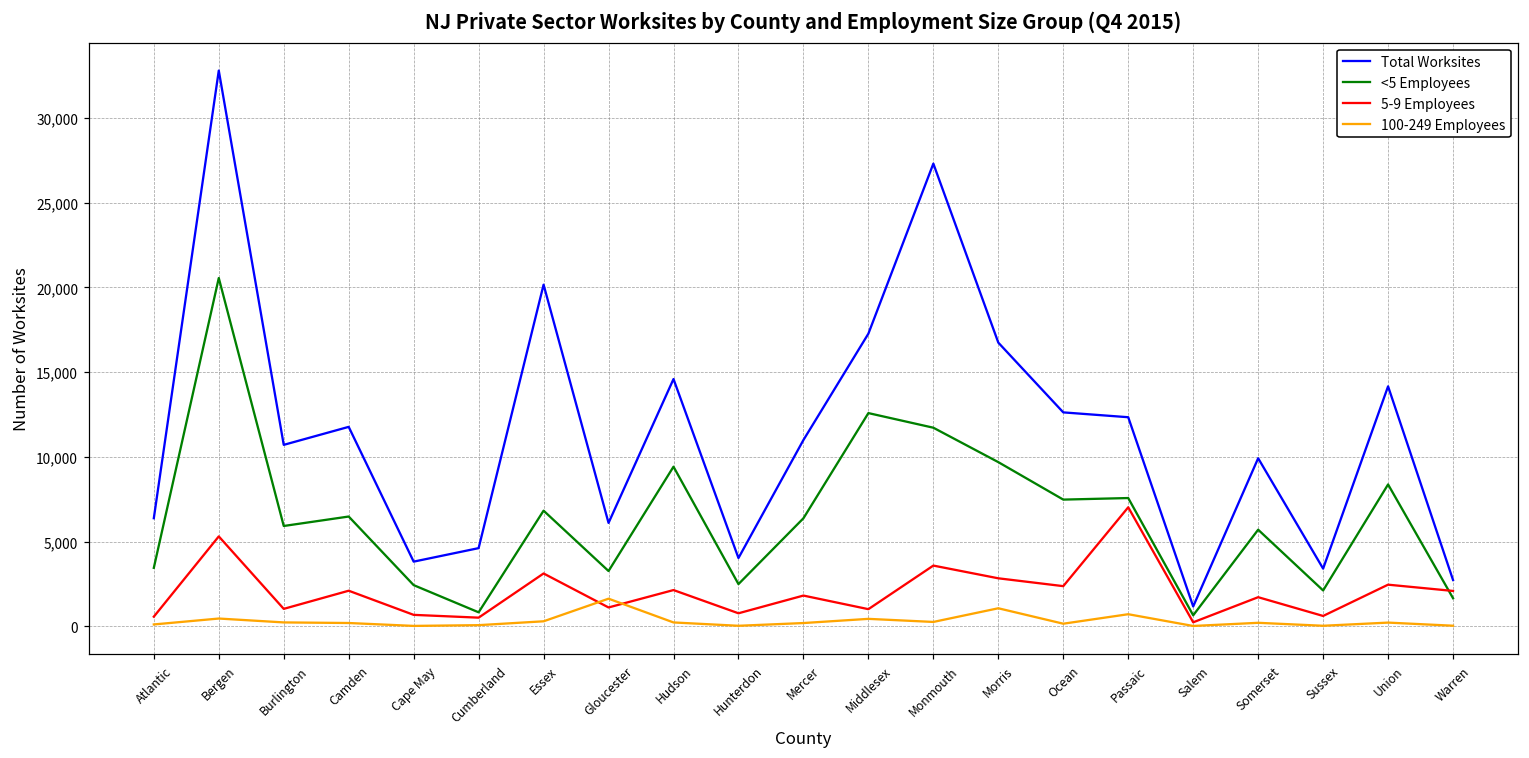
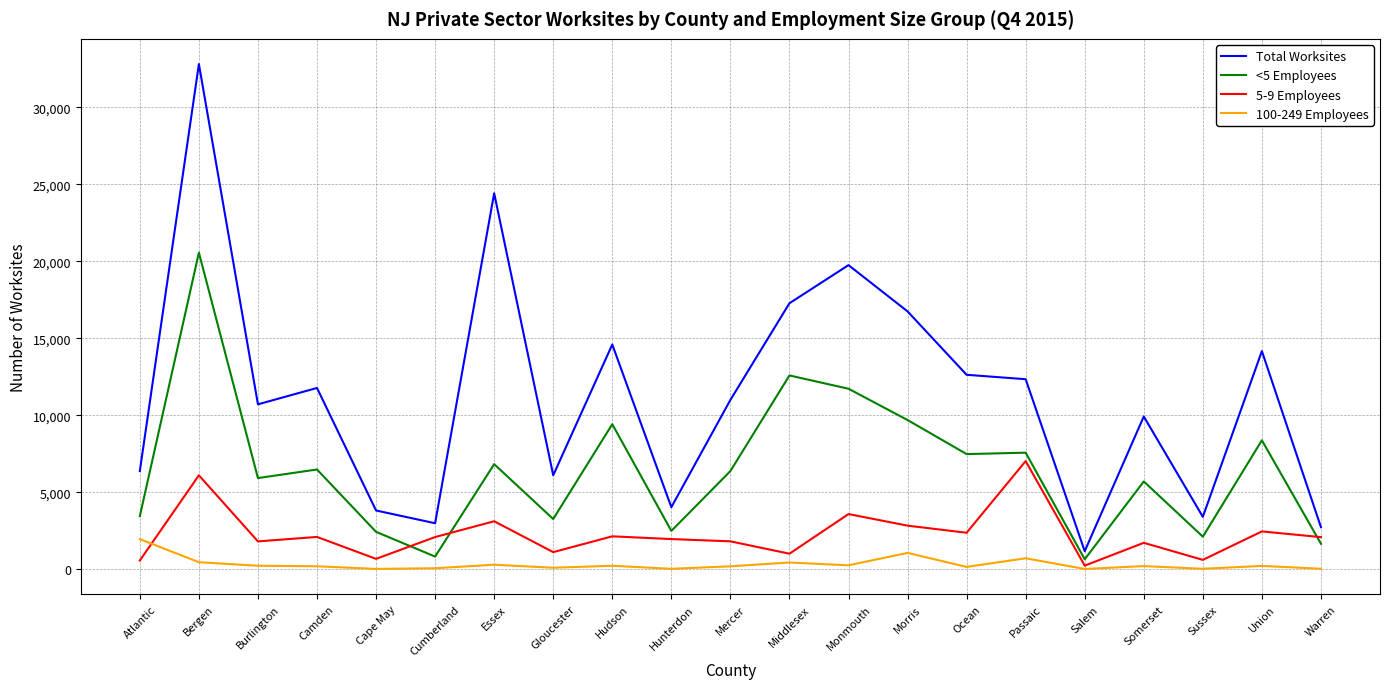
100-249 Employees, Atlantic: 100 -> 2,000
5-9 Employees, Bergen: 5,300 -> 6,100
5-9 Employees, Burlington: 1,000 -> 1,800
Total Worksites, Cumberland: 4,600 -> 3,000
5-9 Employees, Cumberland: 500 -> 2,100
Total Worksites, Essex: 20,200 -> 24,400
100-249 Employees, Gloucester: 1,600 -> 100
5-9 Employees, Hunterdon: 800 -> 2,000
Total Worksites, Monmouth: 27,300 -> 19,700
